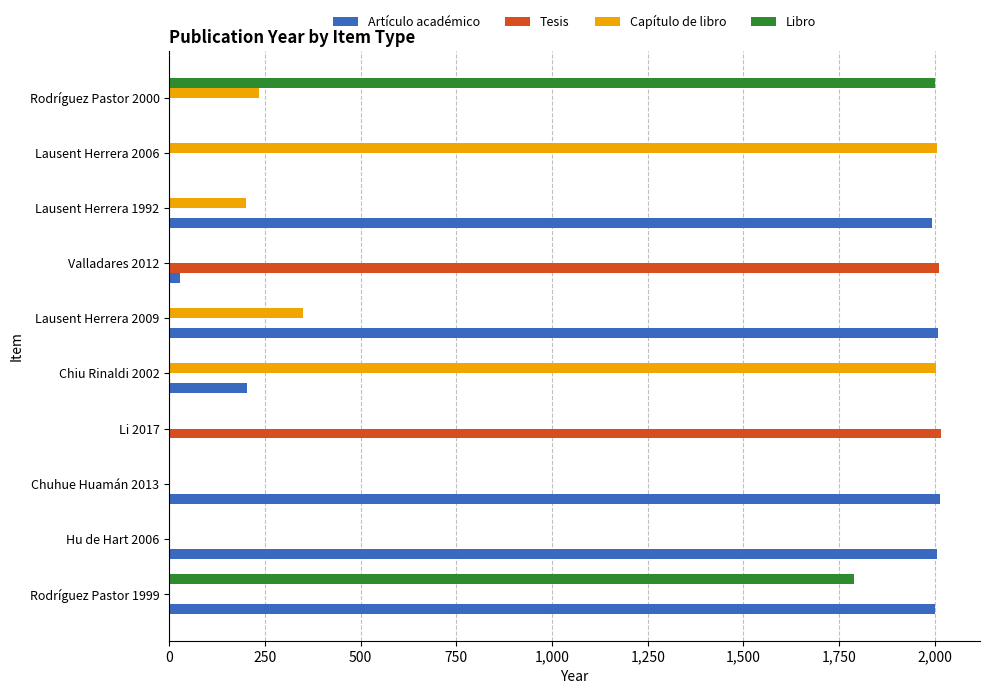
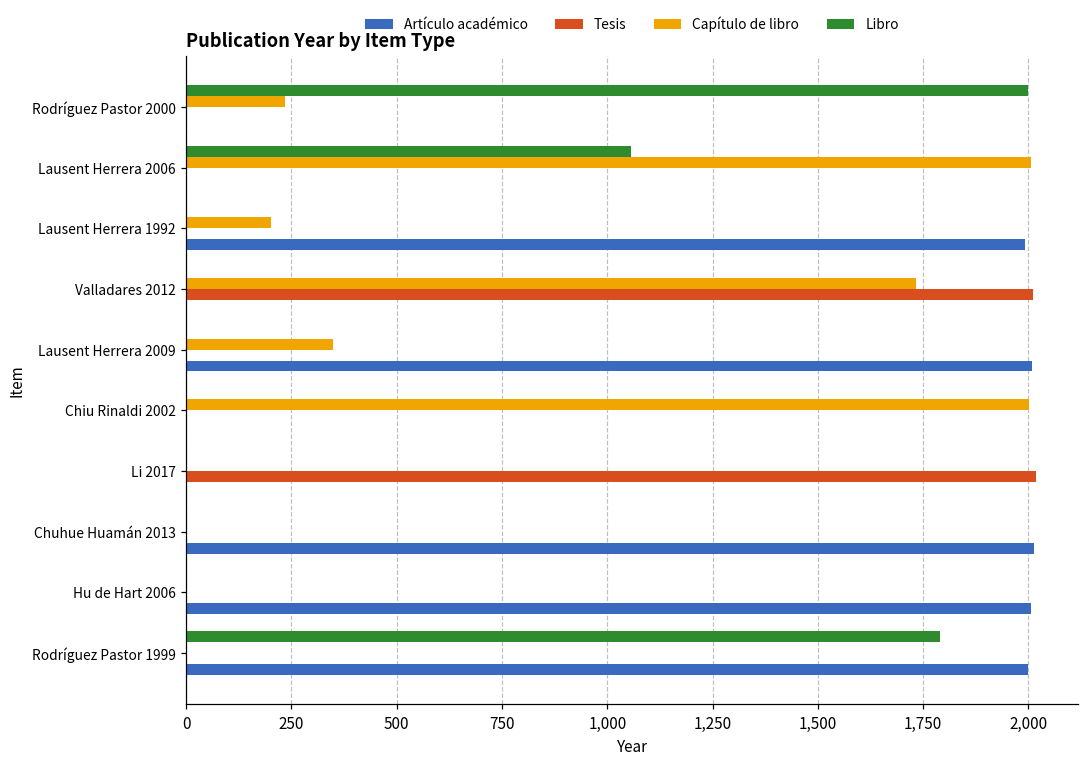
Libro, Lausent Herrera 2006: 0 -> 1,060
Capítulo de libro, Valladares 2012: 0 -> 1,730
Artículo académico, Valladares 2012: 30 -> 0
Artículo académico, Chiu Rinaldi 2002: 200 -> 0
